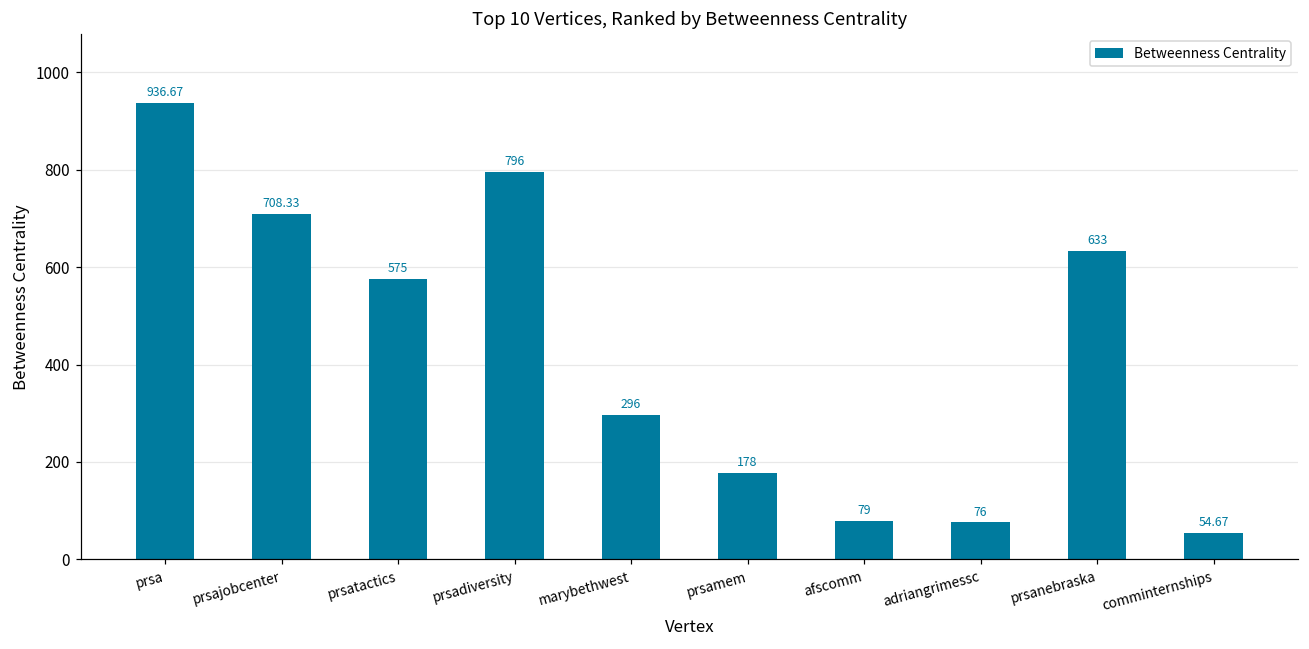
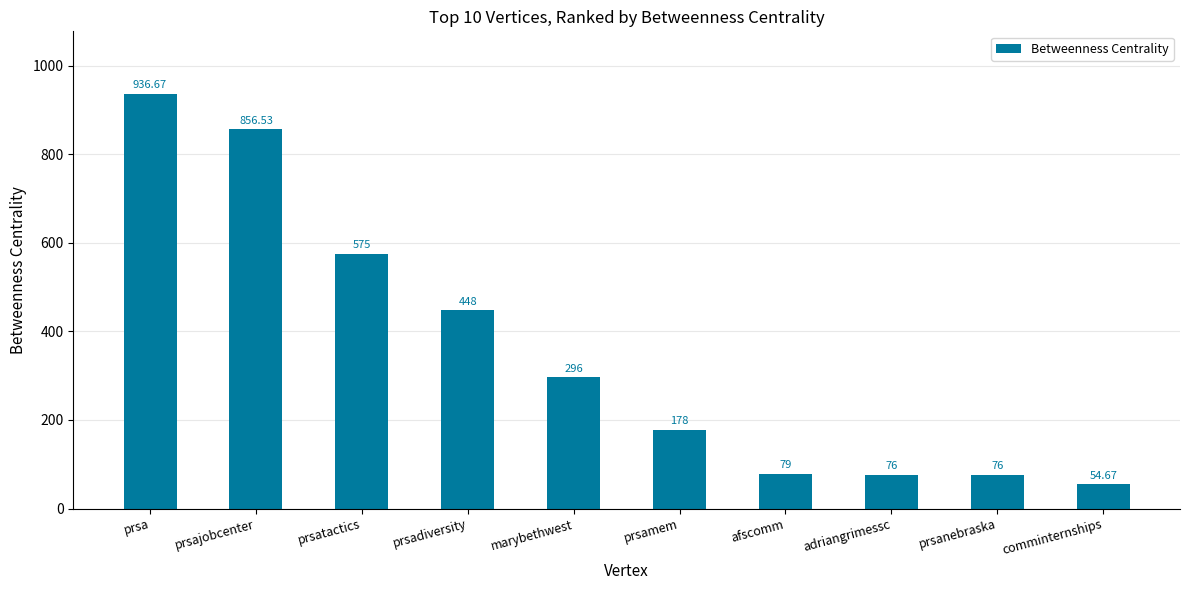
prsajobcenter: 708.33 -> 856.53
prsadiversity: 796 -> 448
prsanebraska: 633 -> 76
